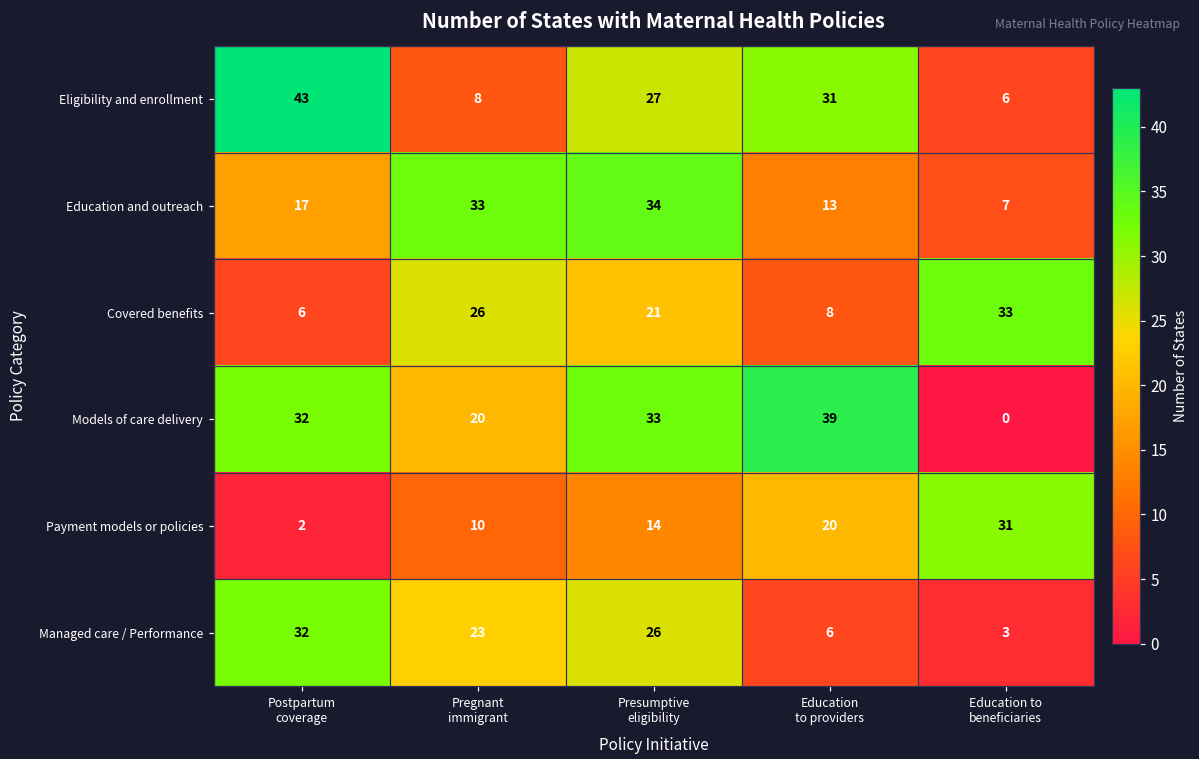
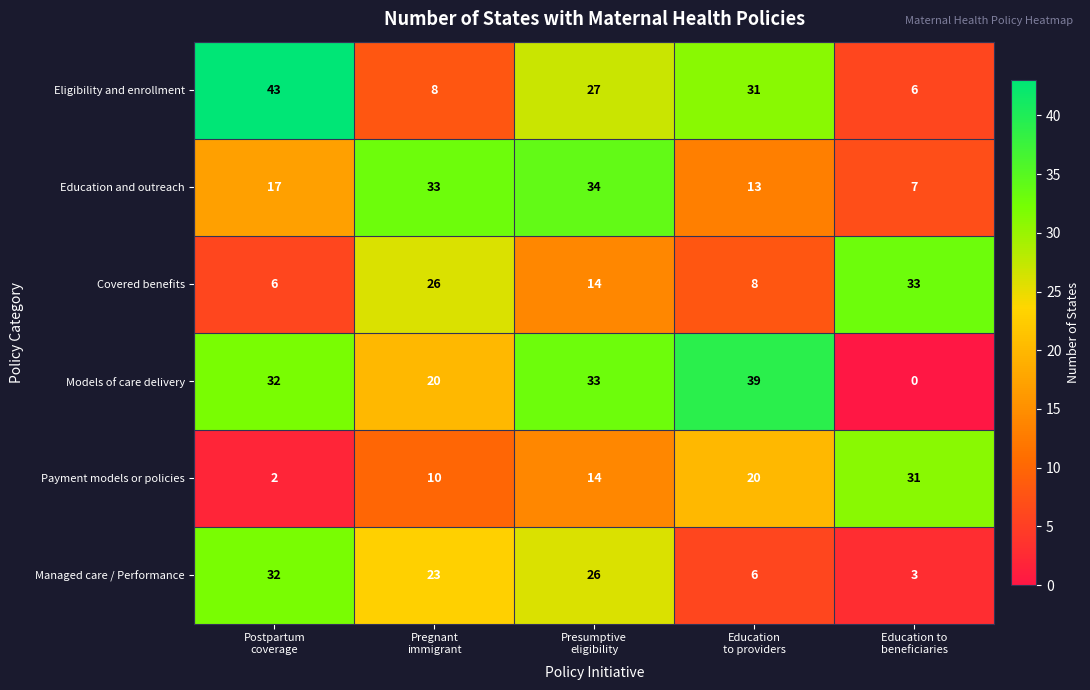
Covered benefits, Presumptive eligibility: 21 -> 14
